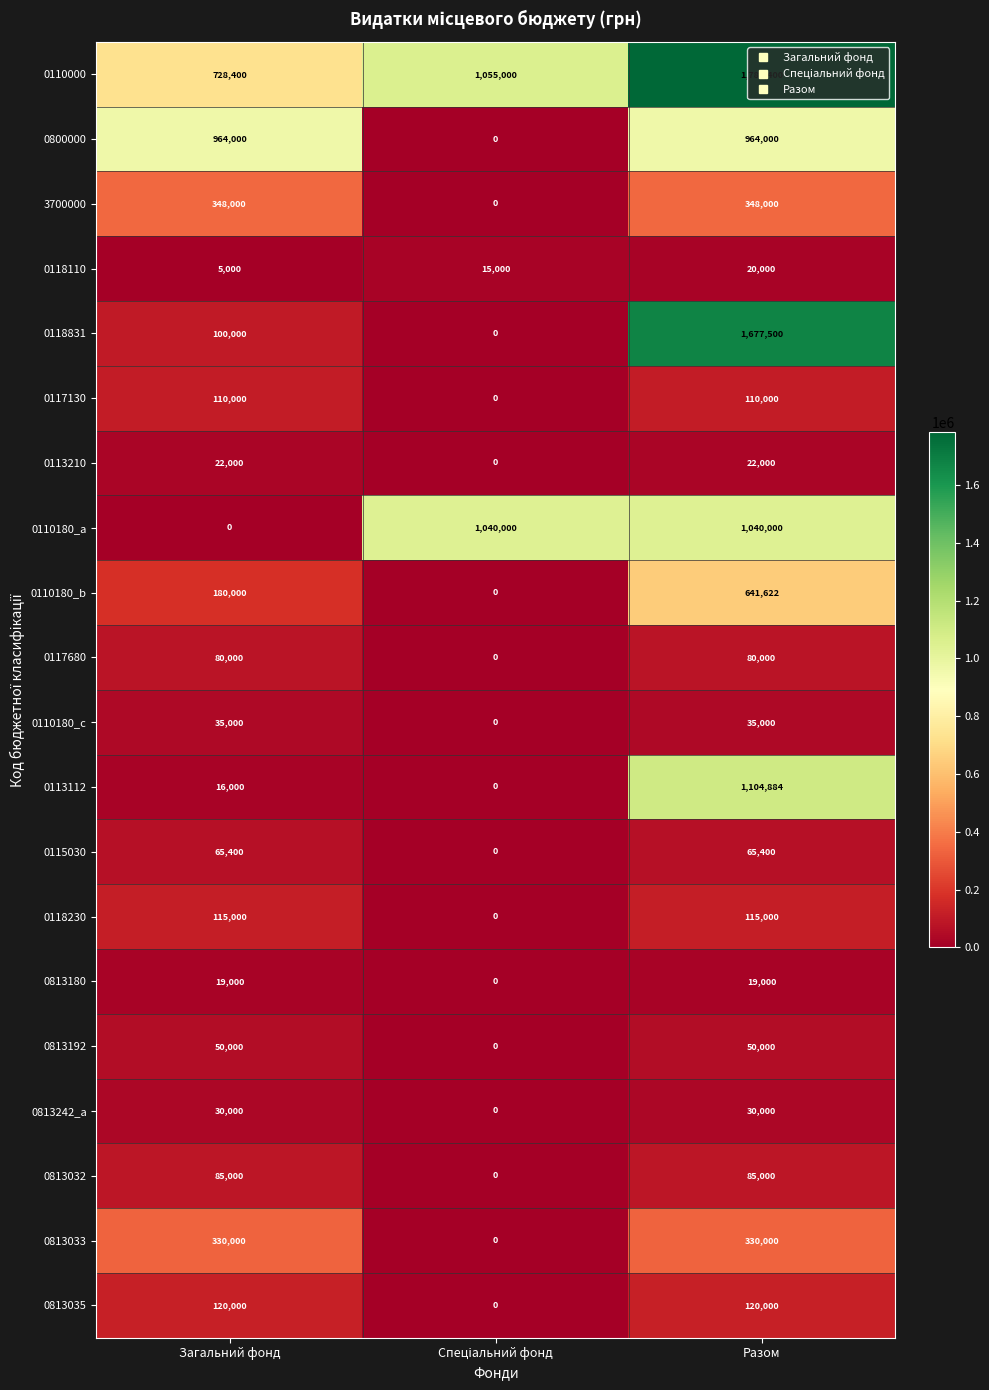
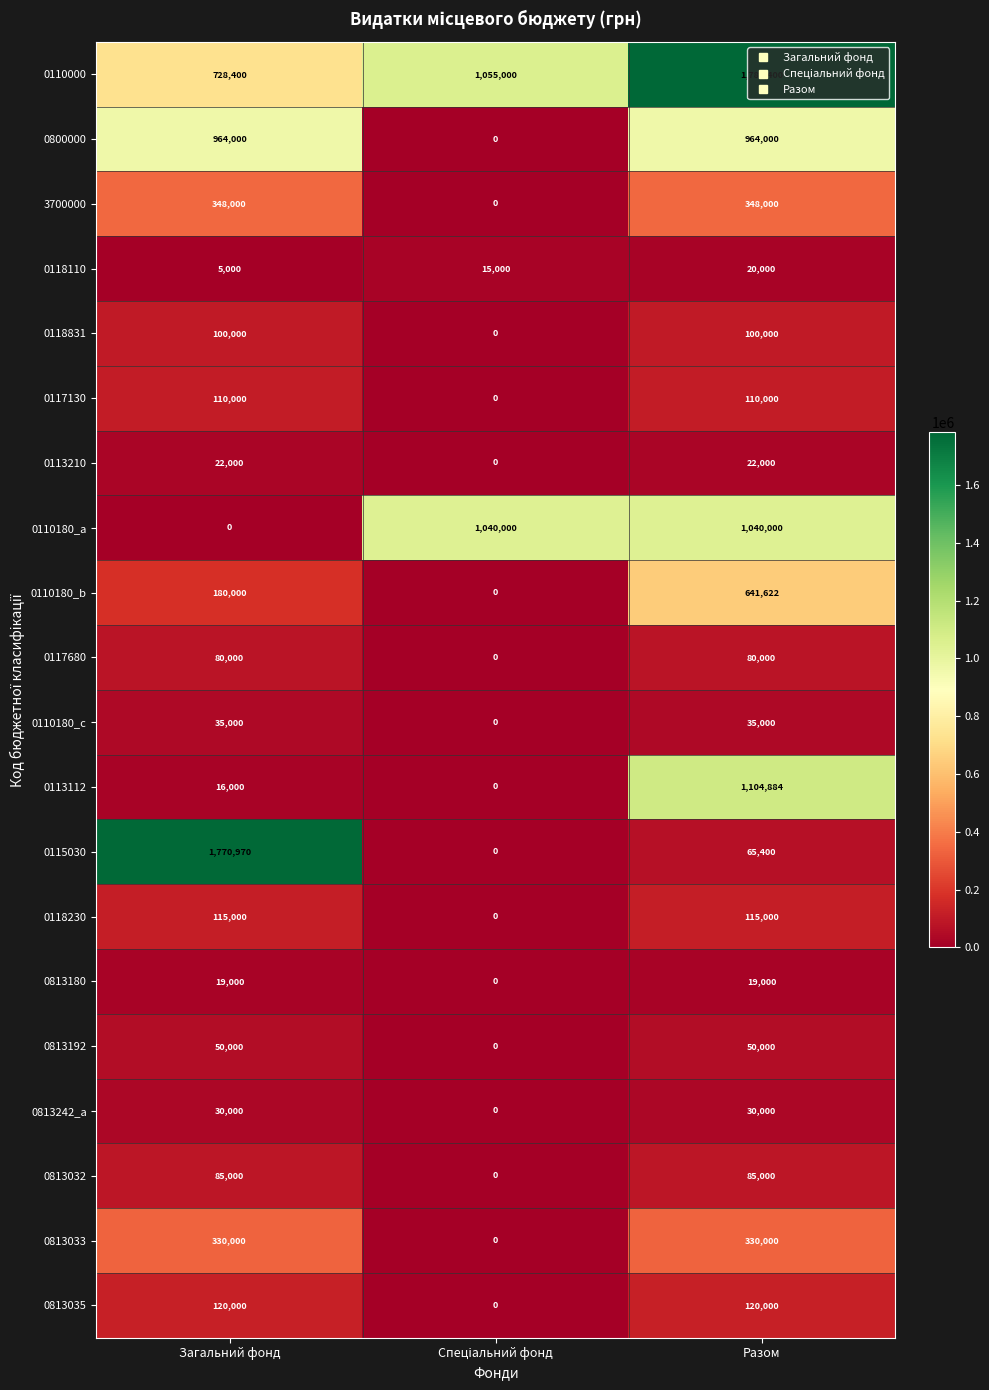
0118831, Разом: 1,677,500 -> 100,000
0115030, Загальний фонд: 65,400 -> 1,770,970
